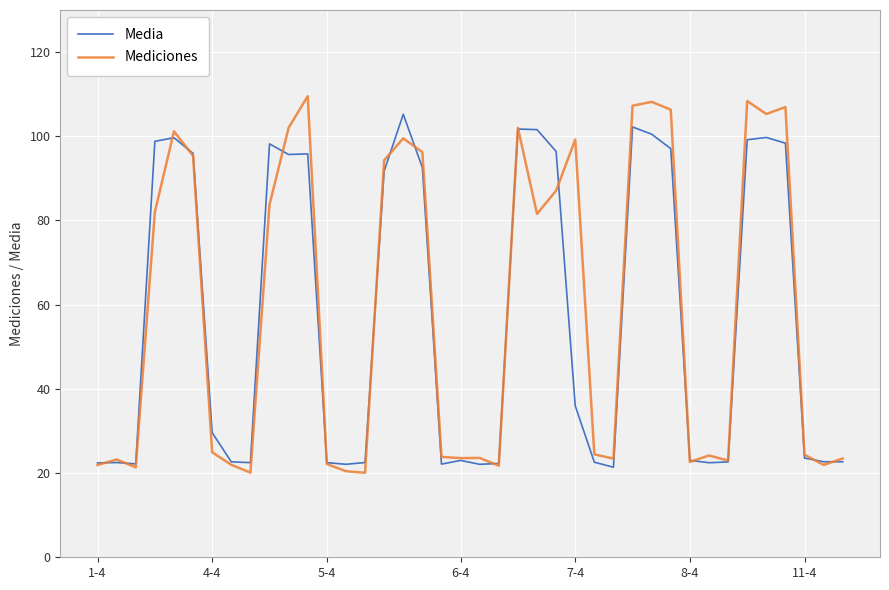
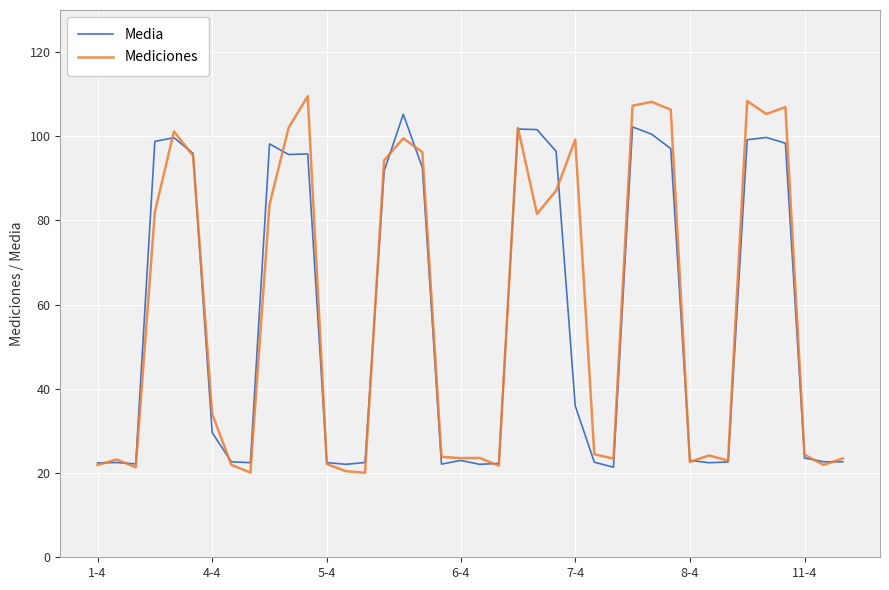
Mediciones, 4-4: 25 -> 34
